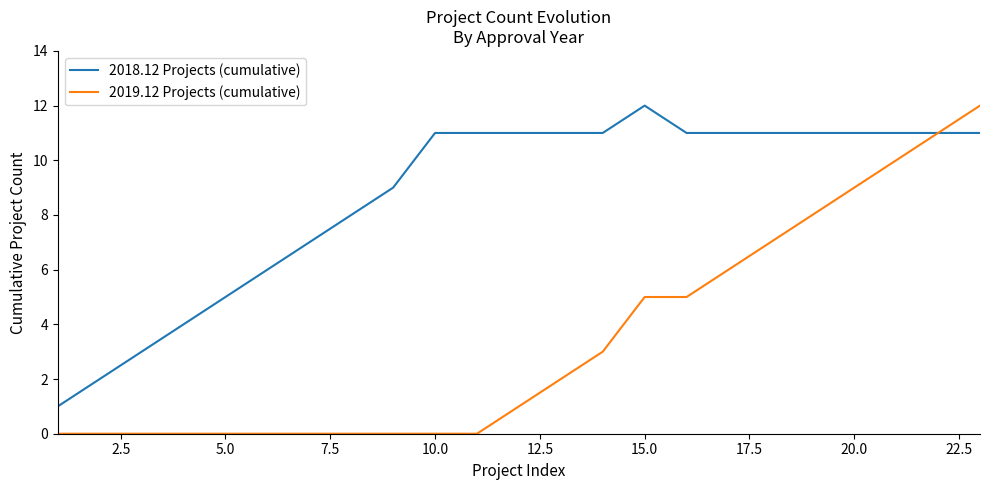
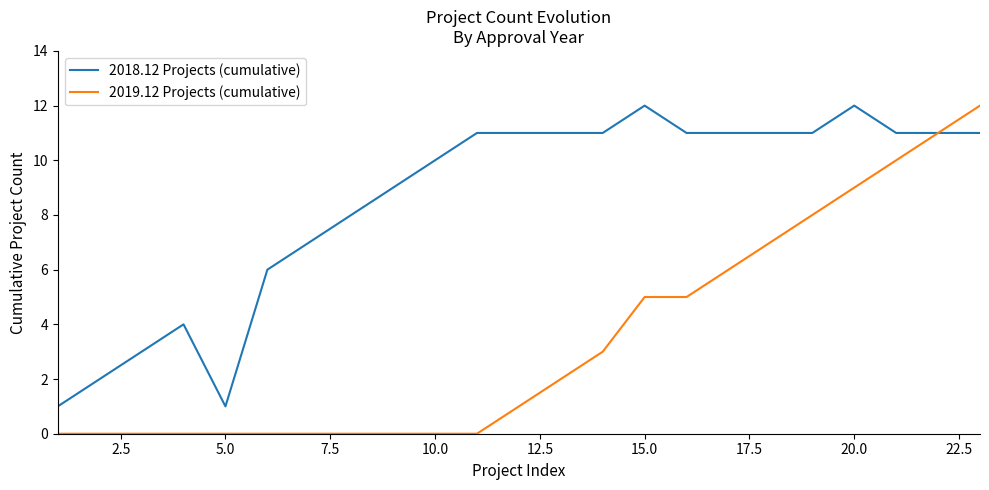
2018.12 Projects (cumulative), 5.0: 5 -> 1
2018.12 Projects (cumulative), 10.0: 11 -> 10
2018.12 Projects (cumulative), 20.0: 11 -> 12
